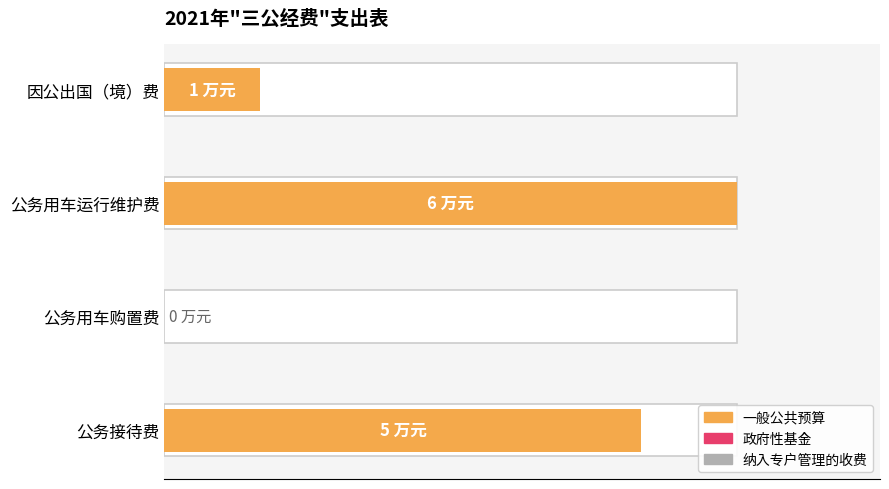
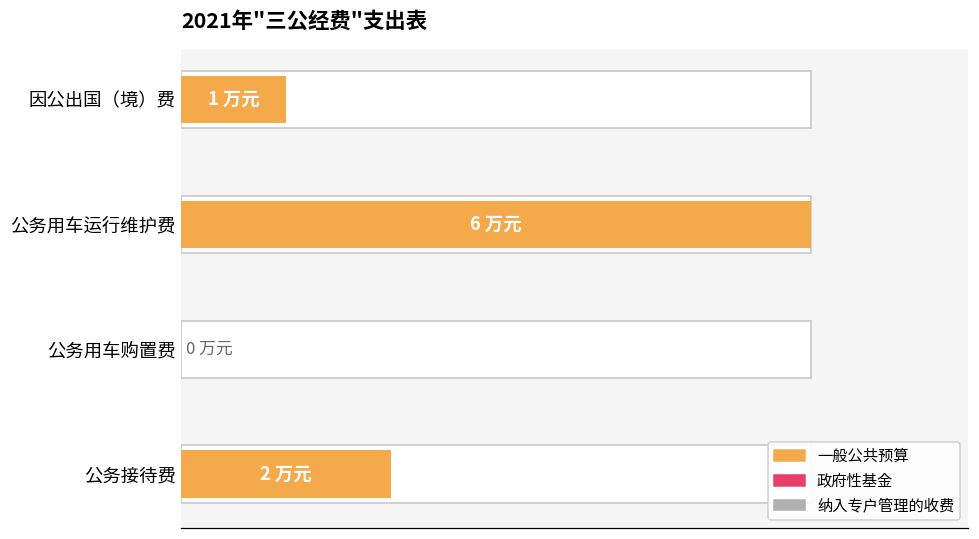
一般公共预算, 公务接待费: 5 -> 2
